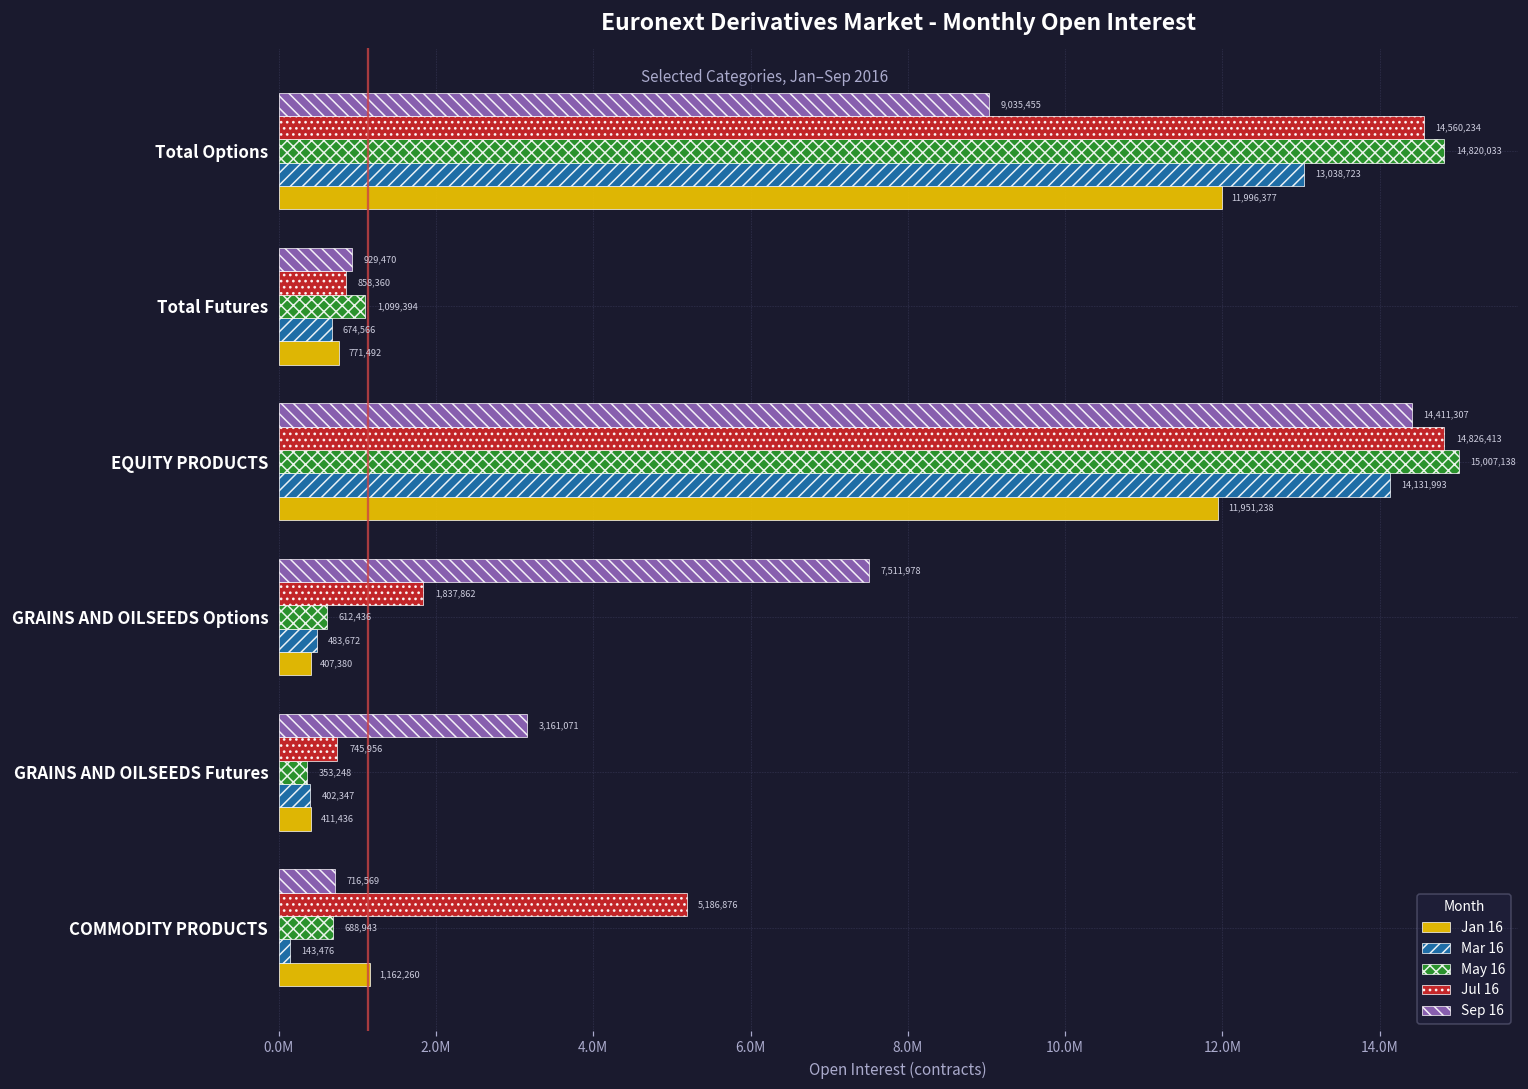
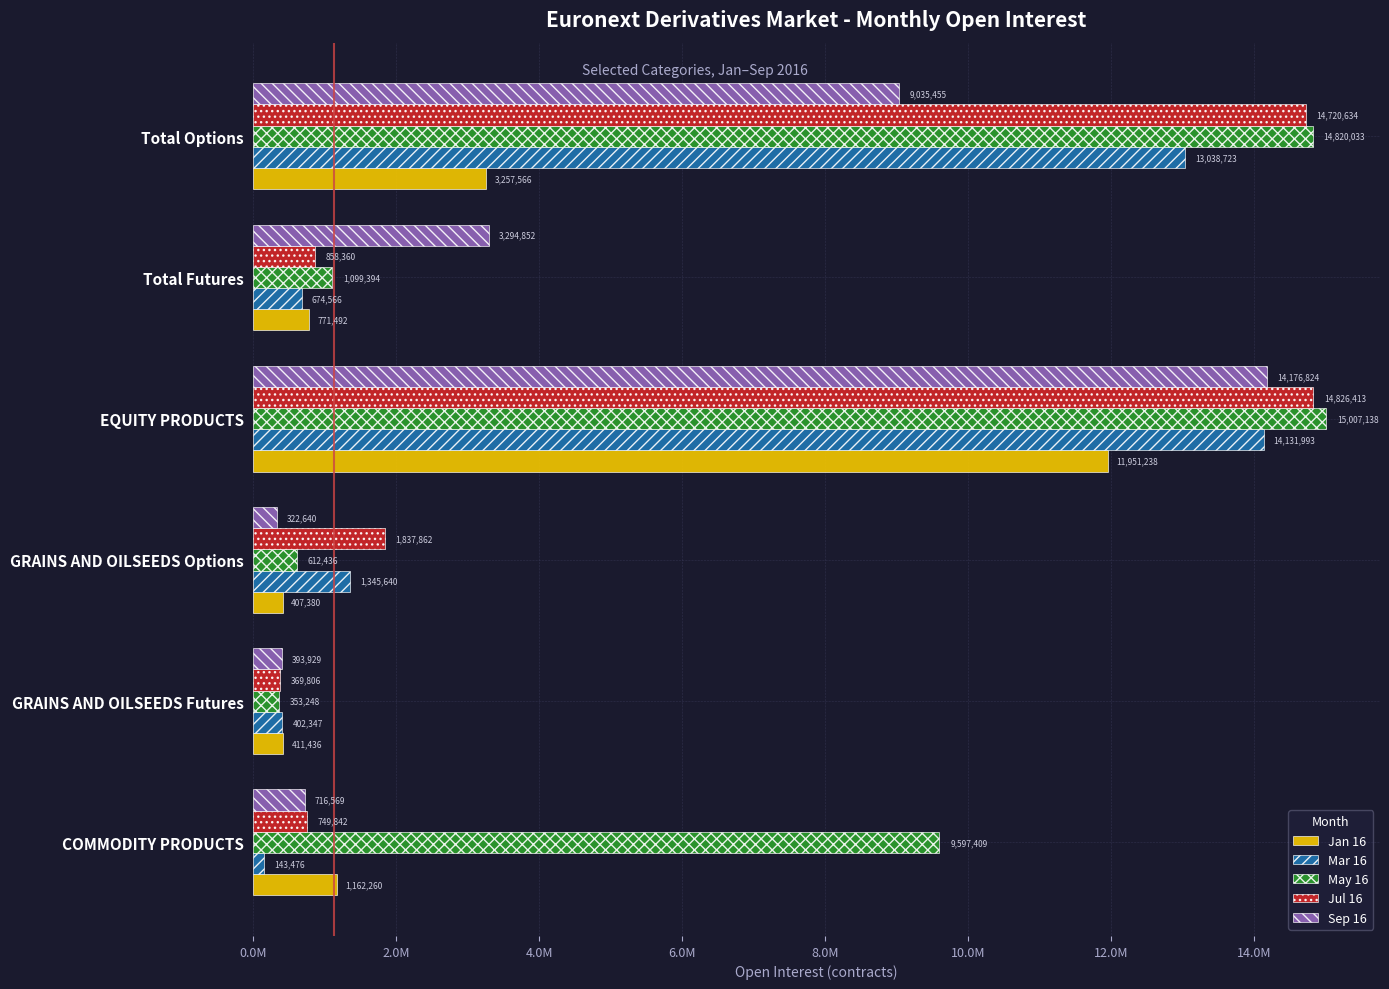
Jul 16, Total Options: 14,560,234 -> 14,720,634
Jan 16, Total Options: 11,996,377 -> 3,257,566
Sep 16, Total Futures: 929,470 -> 3,294,852
Sep 16, EQUITY PRODUCTS: 14,411,307 -> 14,176,824
Sep 16, GRAINS AND OILSEEDS Options: 7,511,978 -> 322,640
Mar 16, GRAINS AND OILSEEDS Options: 483,672 -> 1,345,640
Sep 16, GRAINS AND OILSEEDS Futures: 3,161,071 -> 393,929
Jul 16, GRAINS AND OILSEEDS Futures: 745,956 -> 369,806
Jul 16, COMMODITY PRODUCTS: 5,186,876 -> 749,842
May 16, COMMODITY PRODUCTS: 688,943 -> 9,597,409
